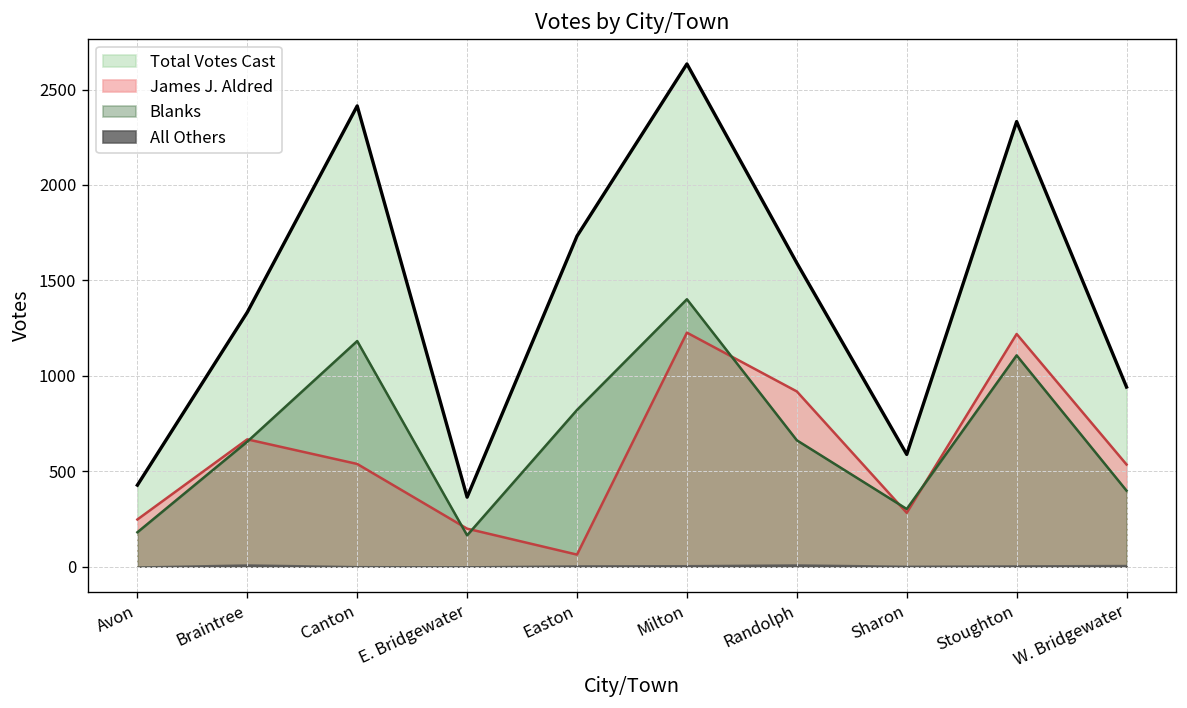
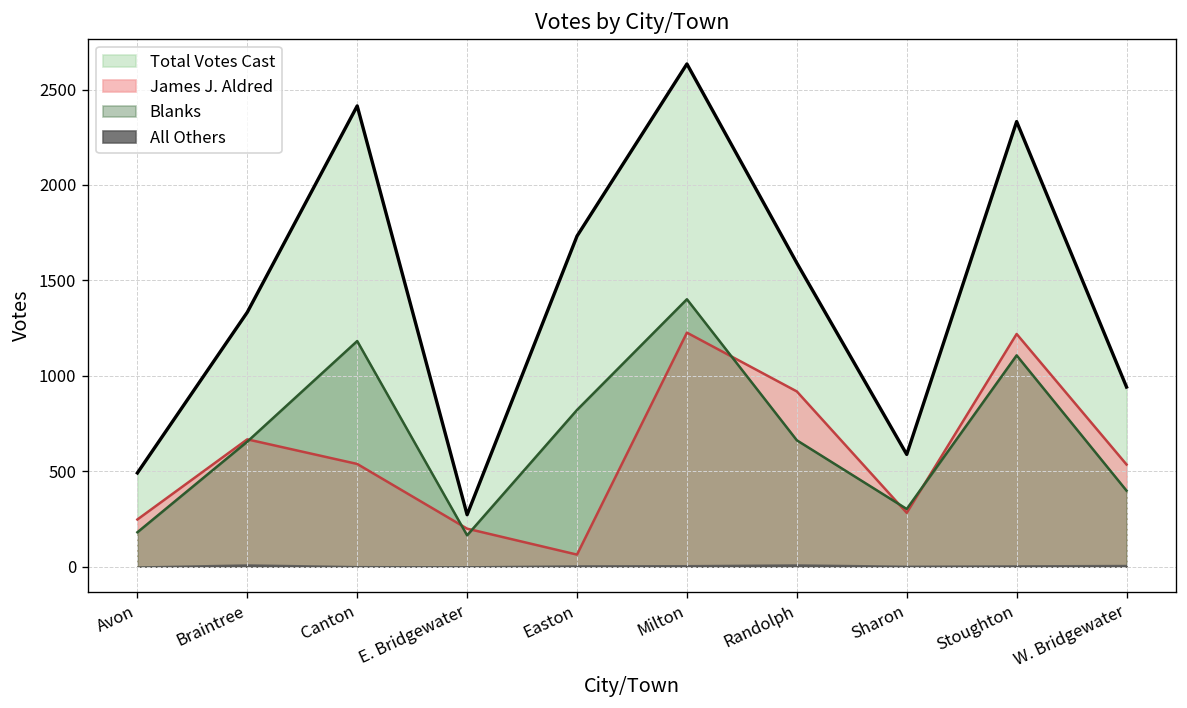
Total Votes Cast, Avon: 430 -> 490
Total Votes Cast, E. Bridgewater: 360 -> 270
